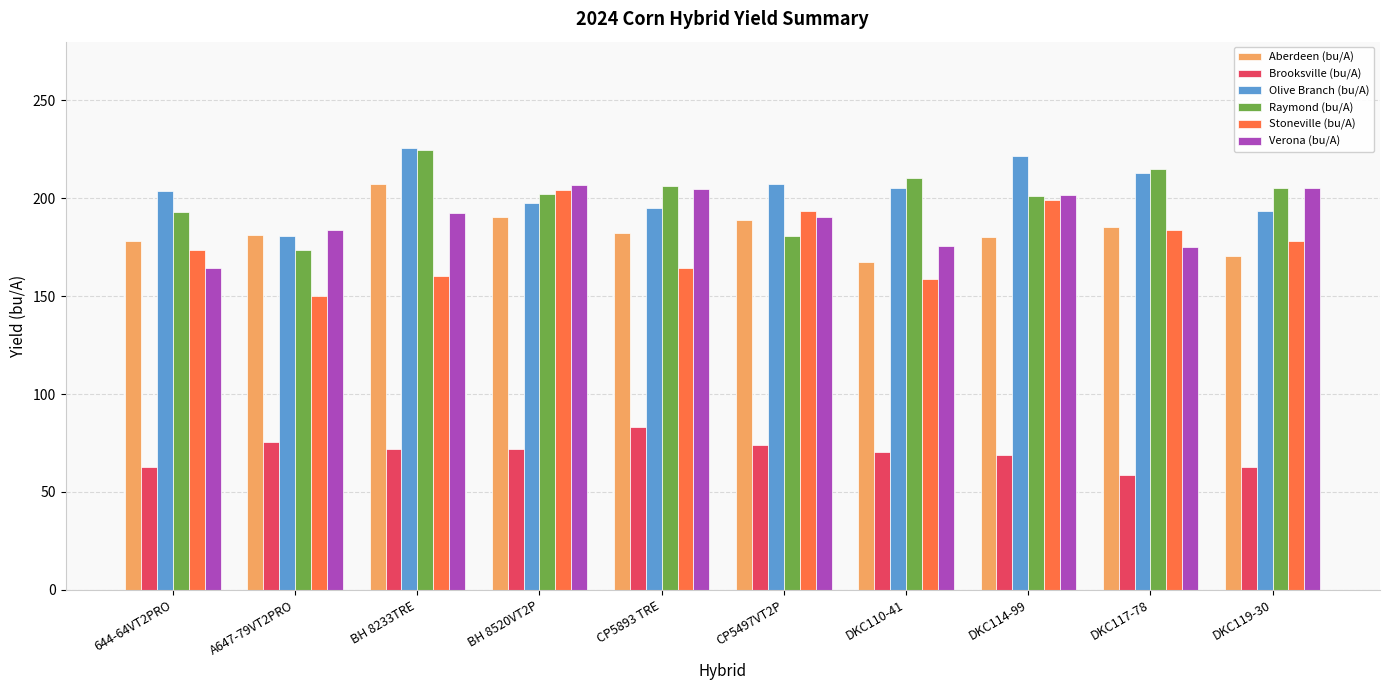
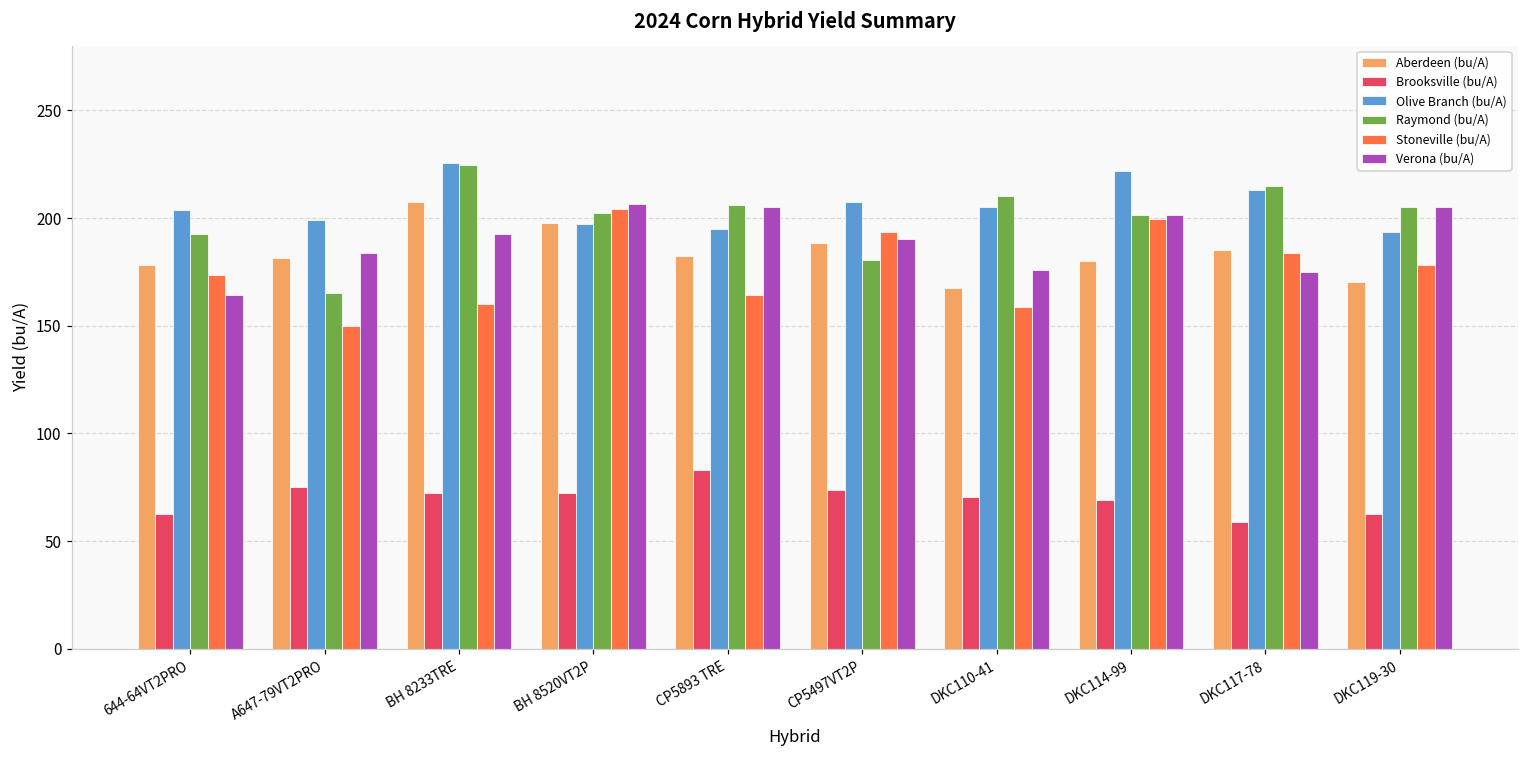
Olive Branch (bu/A), A647-79VT2PRO: 181 -> 199
Raymond (bu/A), A647-79VT2PRO: 173 -> 165
Aberdeen (bu/A), BH 8520VT2P: 190 -> 198
